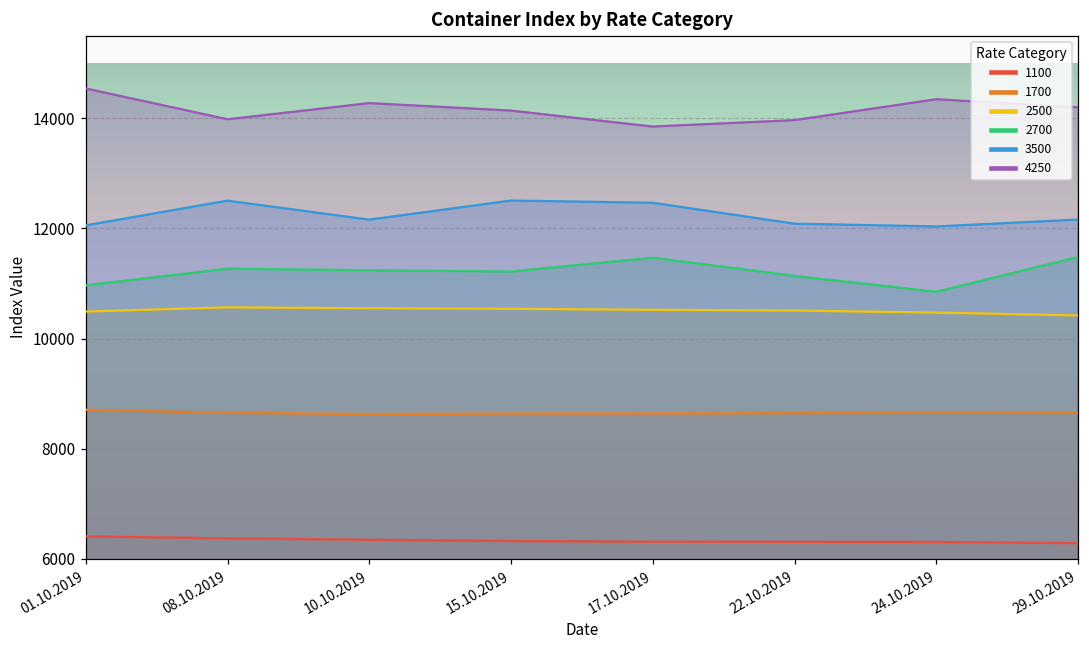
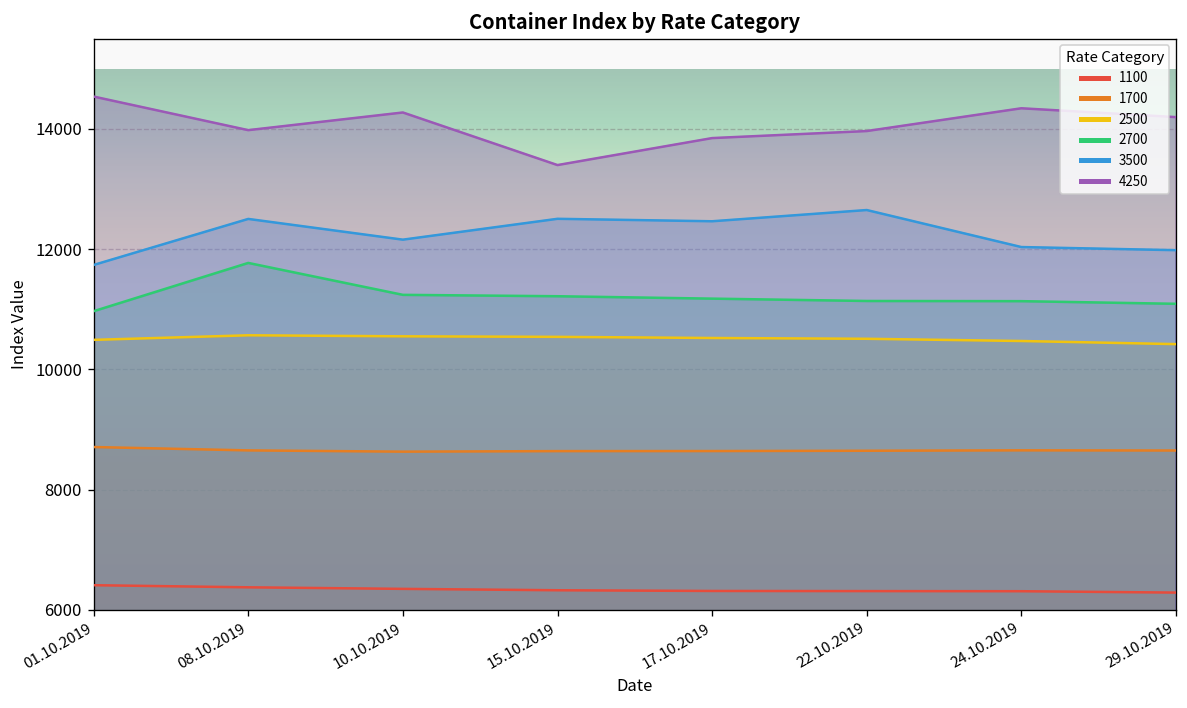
3500, 01.10.2019: 12100 -> 11700
2700, 08.10.2019: 11300 -> 11800
4250, 15.10.2019: 14100 -> 13400
2700, 17.10.2019: 11500 -> 11200
3500, 22.10.2019: 12100 -> 12700
2700, 24.10.2019: 10900 -> 11100
2700, 29.10.2019: 11500 -> 11100
3500, 29.10.2019: 12200 -> 12000
